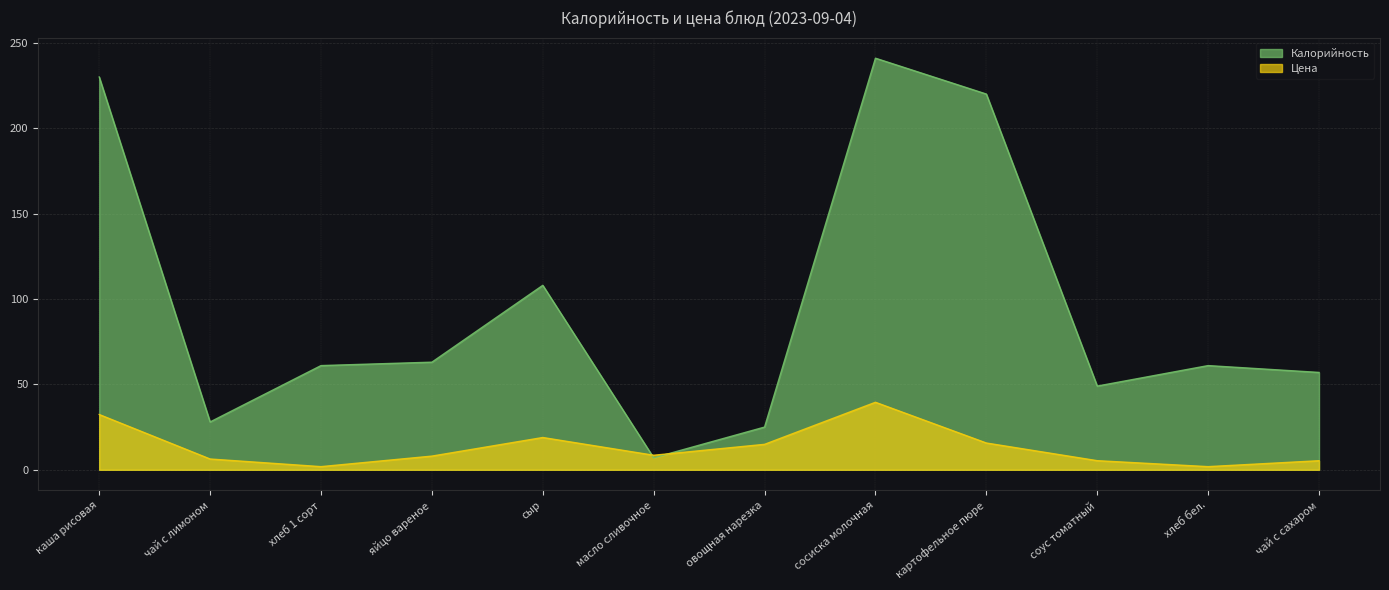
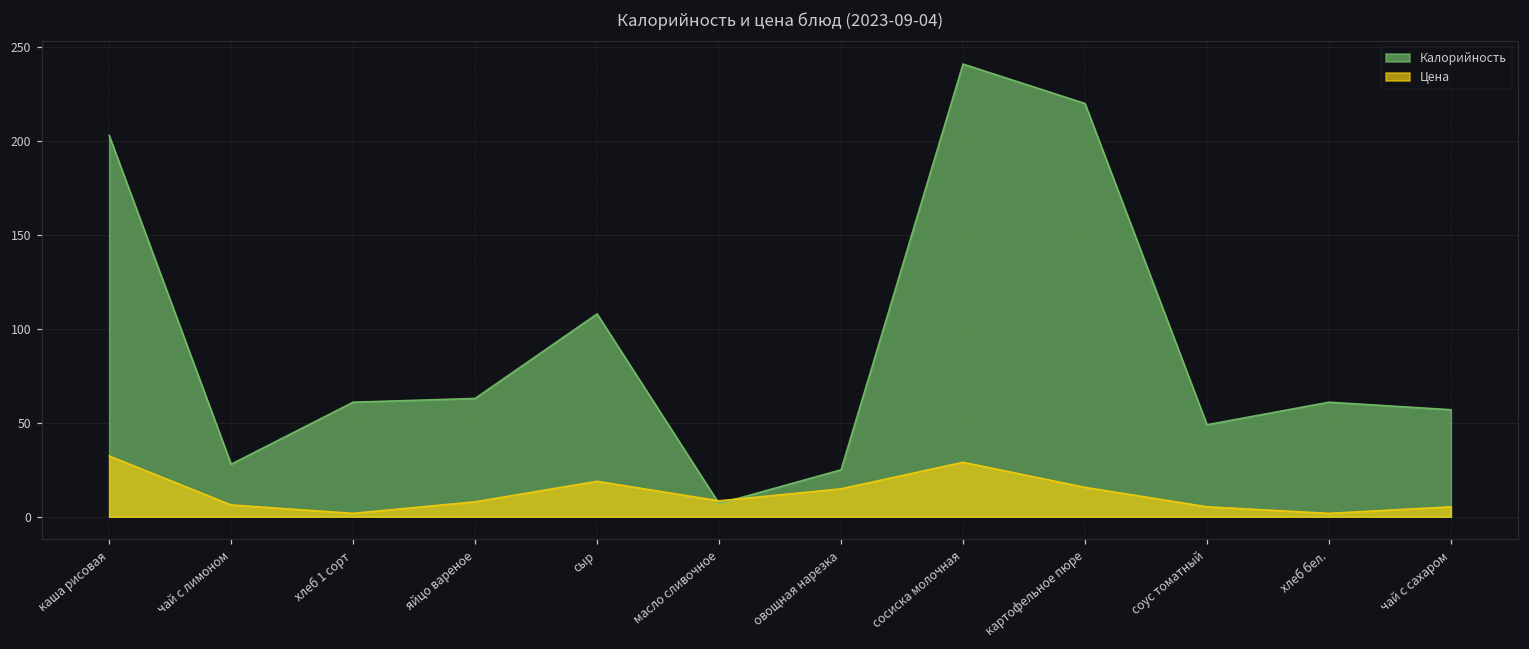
Калорийность, каша рисовая: 230 -> 203
Цена, сосиска молочная: 40 -> 29
